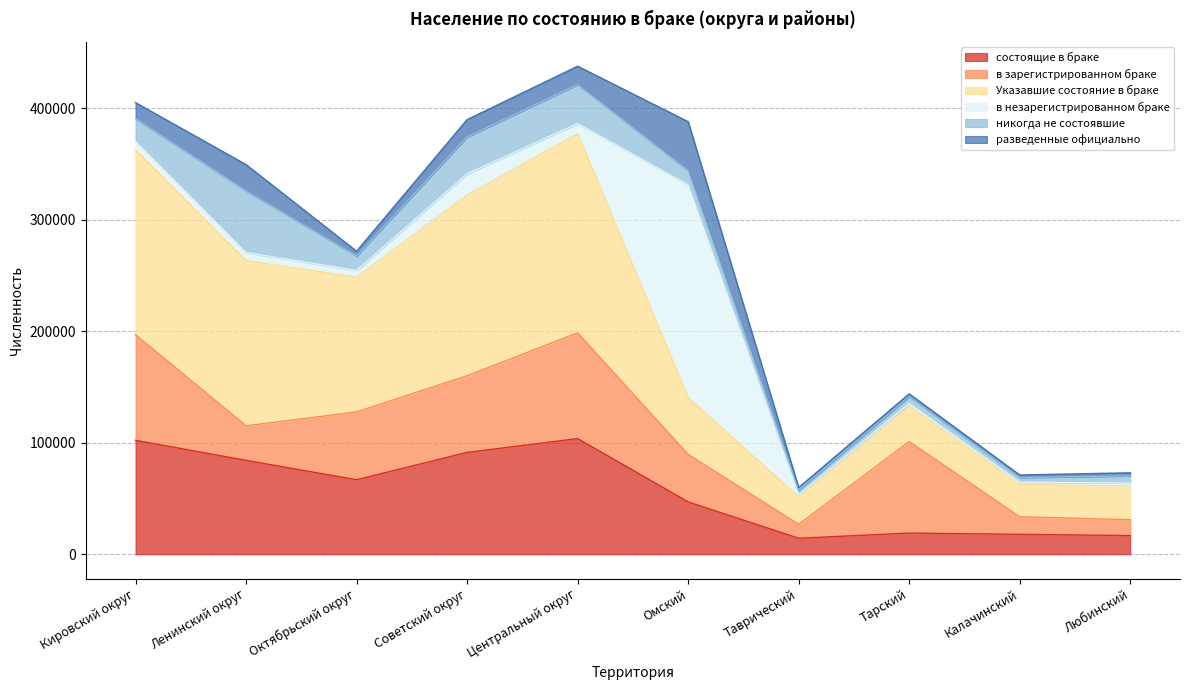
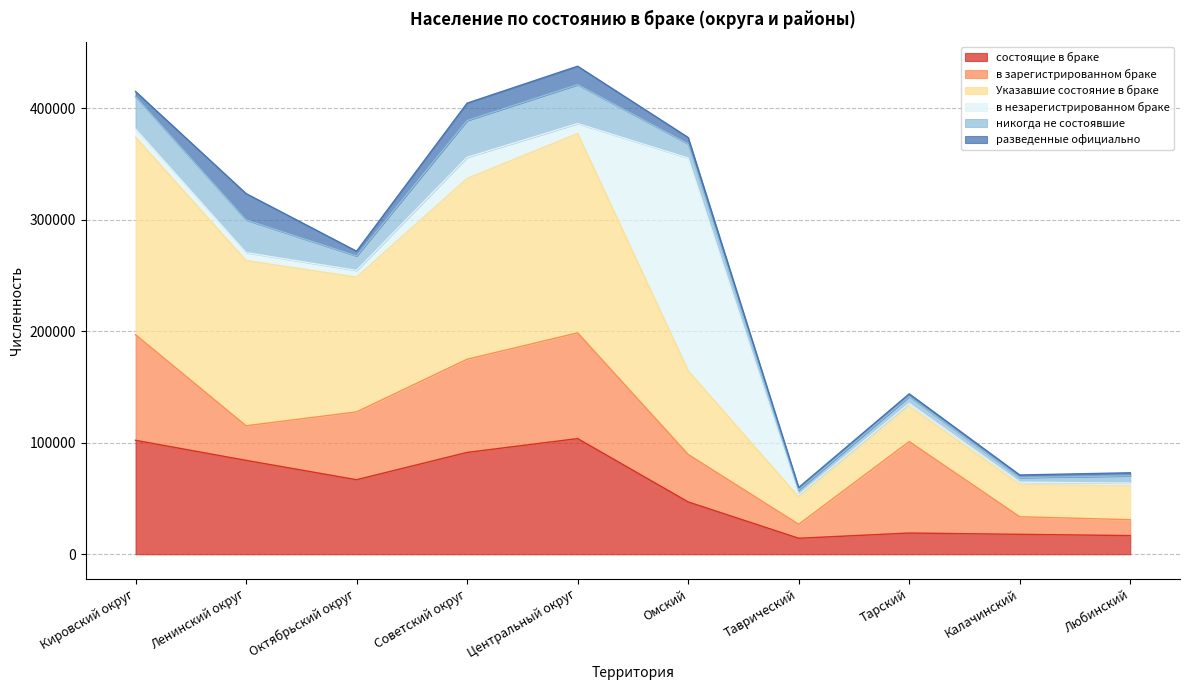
Указавшие состояние в браке, Кировский округ: 166000 -> 177000
никогда не состоявшие, Кировский округ: 20000 -> 29000
разведенные официально, Кировский округ: 14000 -> 5000
никогда не состоявшие, Ленинский округ: 55000 -> 29000
в зарегистрированном браке, Советский округ: 69000 -> 83000
Указавшие состояние в браке, Омский: 51000 -> 75000
разведенные официально, Омский: 44000 -> 6000
